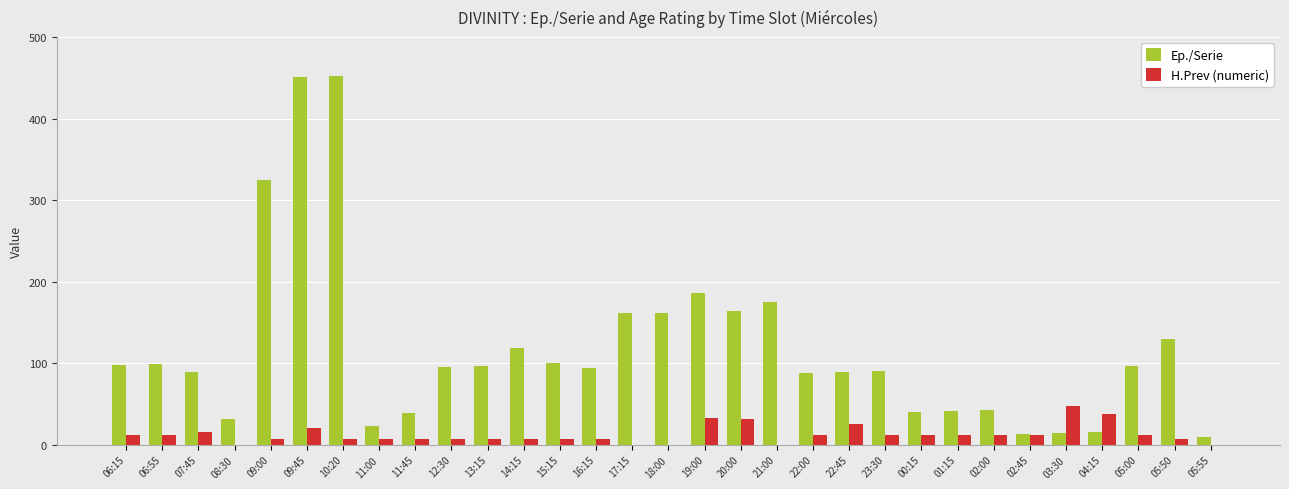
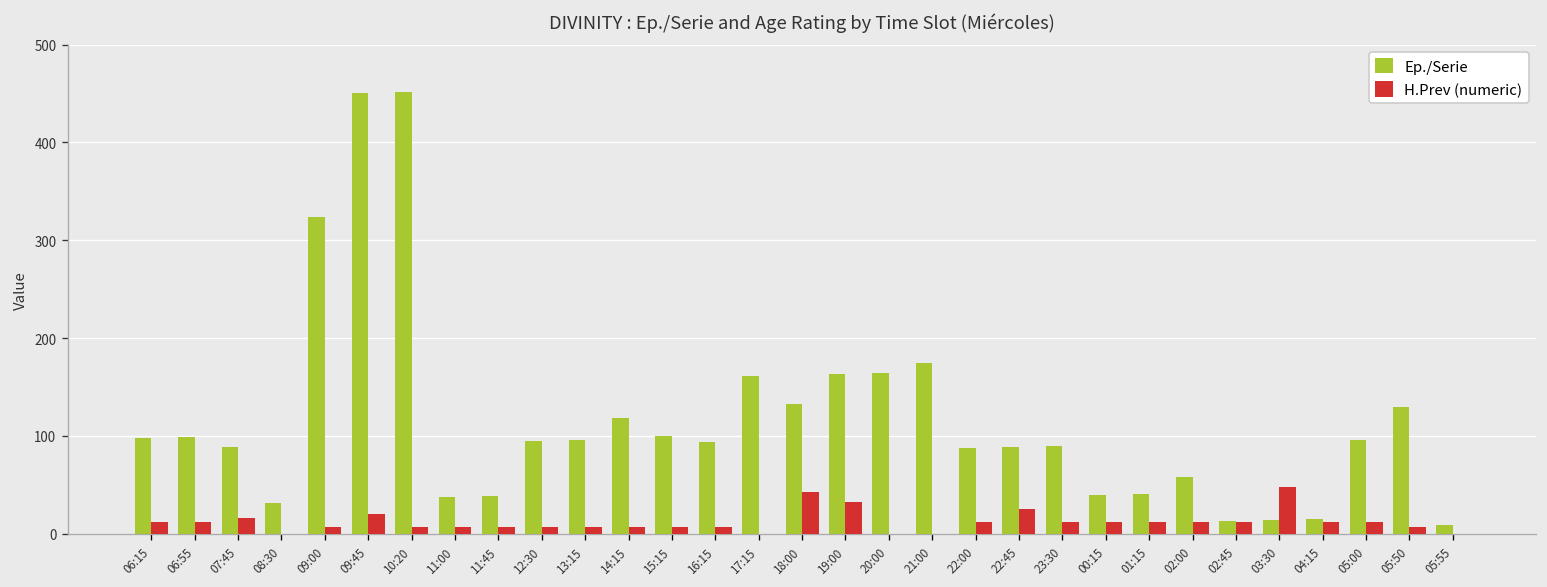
Ep./Serie, 11:00: 20 -> 40
Ep./Serie, 18:00: 160 -> 130
H.Prev (numeric), 18:00: 0 -> 40
Ep./Serie, 19:00: 190 -> 160
H.Prev (numeric), 20:00: 30 -> 0
Ep./Serie, 02:00: 40 -> 60
H.Prev (numeric), 04:15: 40 -> 10
